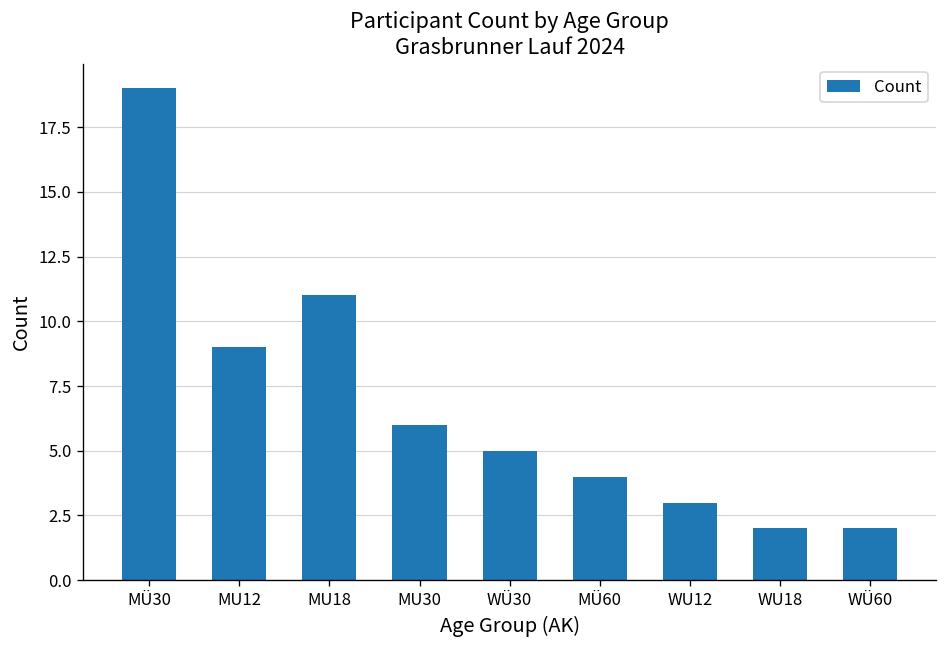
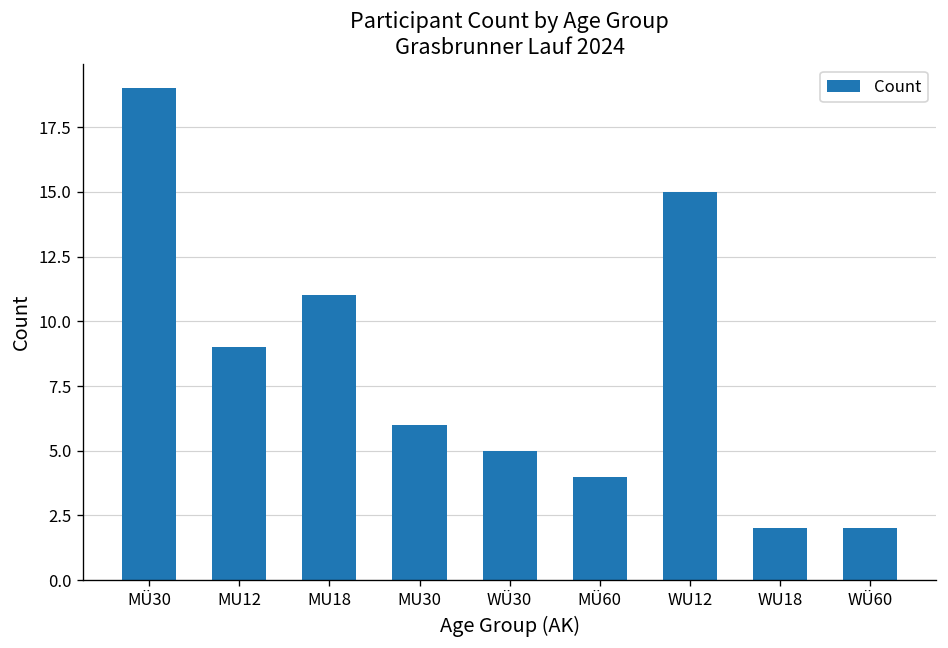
WU12: 3 -> 15
